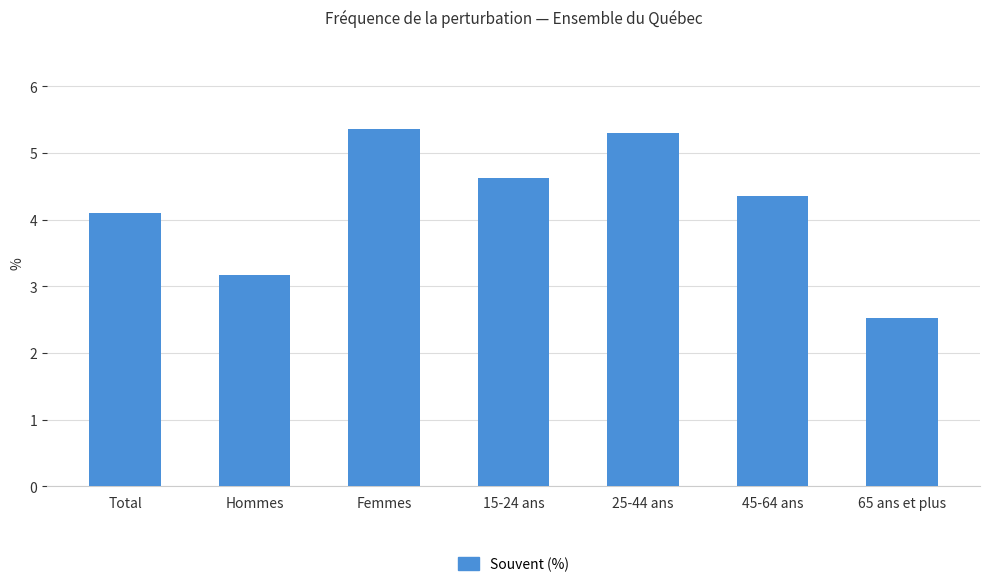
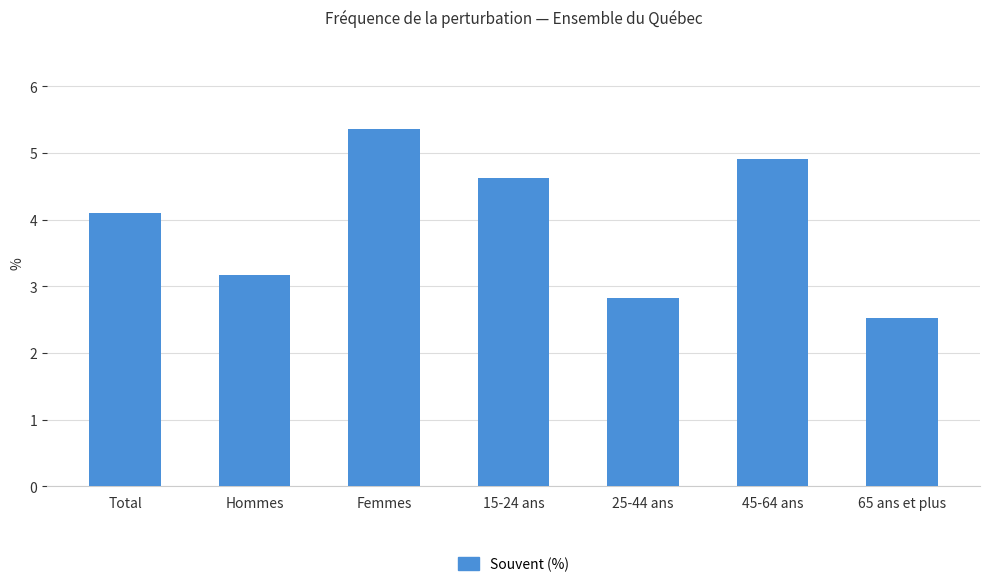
25-44 ans: 5.3 -> 2.8
45-64 ans: 4.4 -> 4.9
